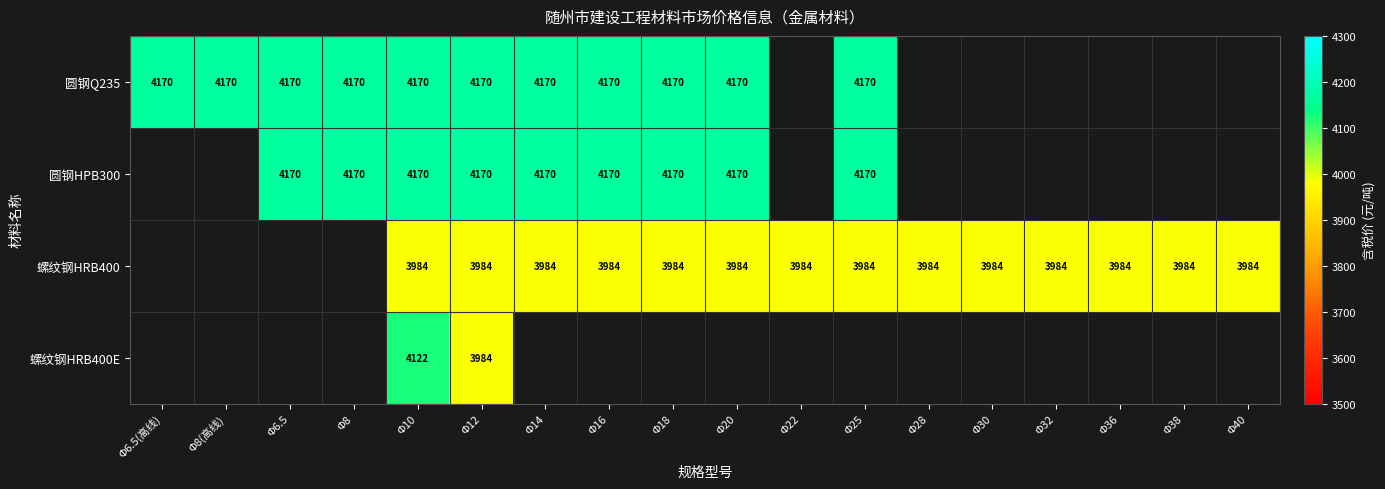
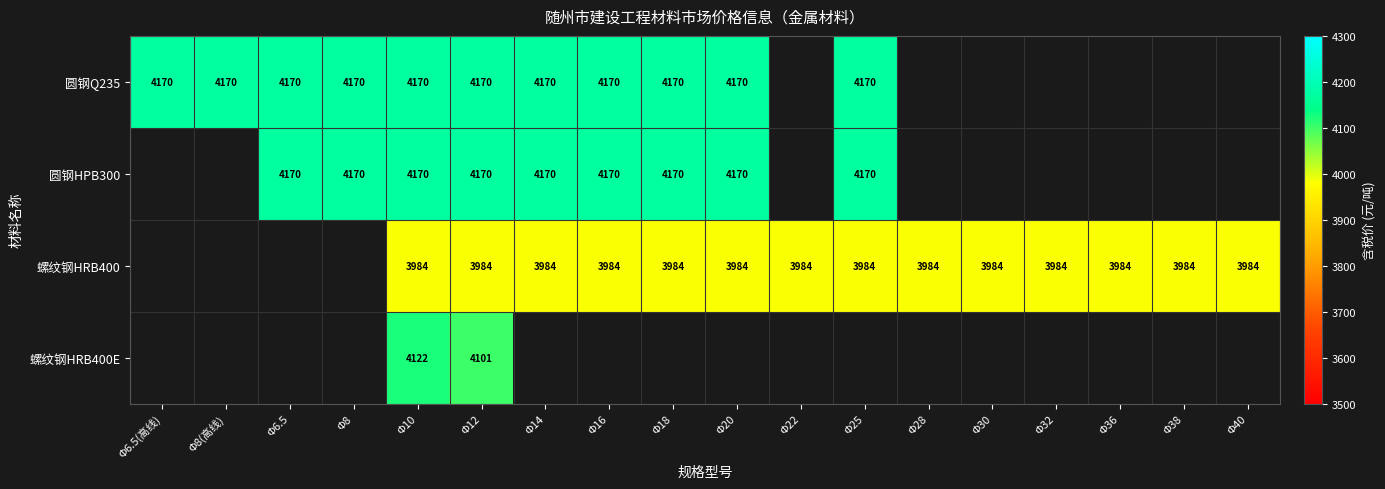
螺纹钢HRB400E, Φ12: 3984 -> 4101
